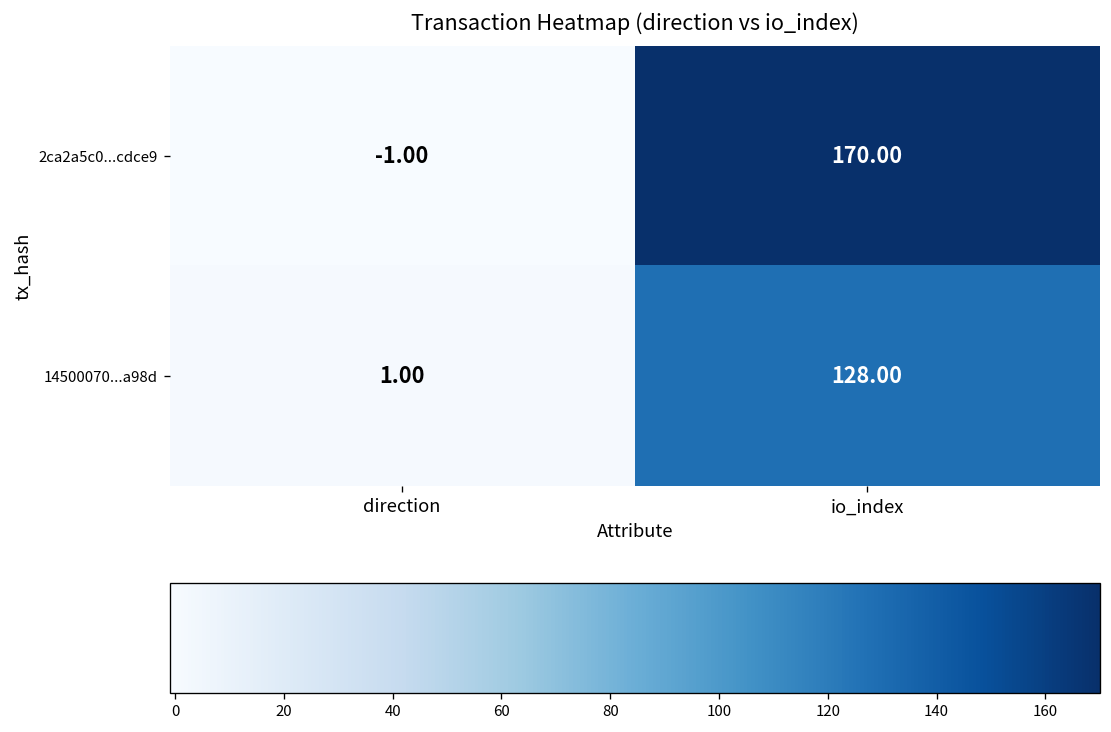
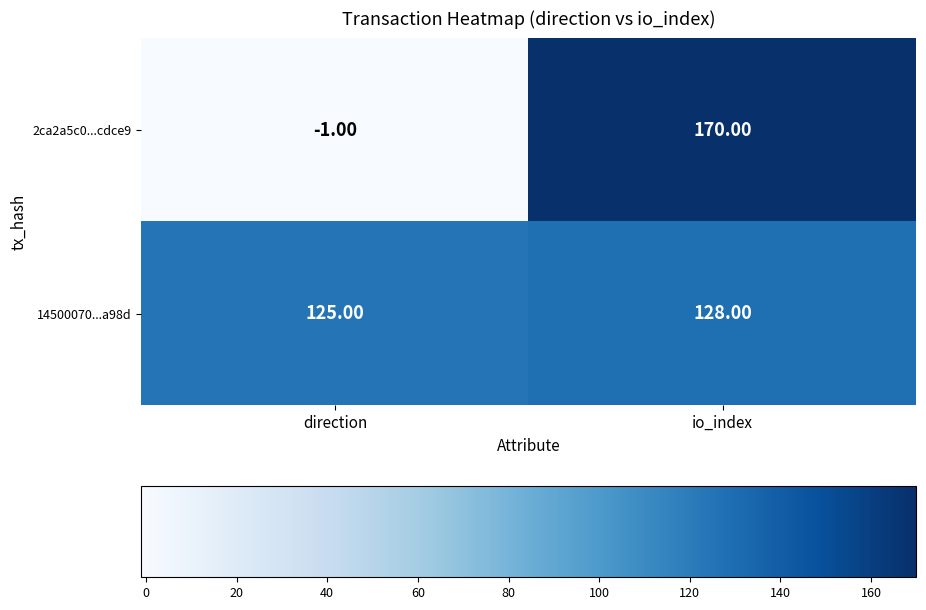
14500070...a98d, direction: 1.00 -> 125.00
